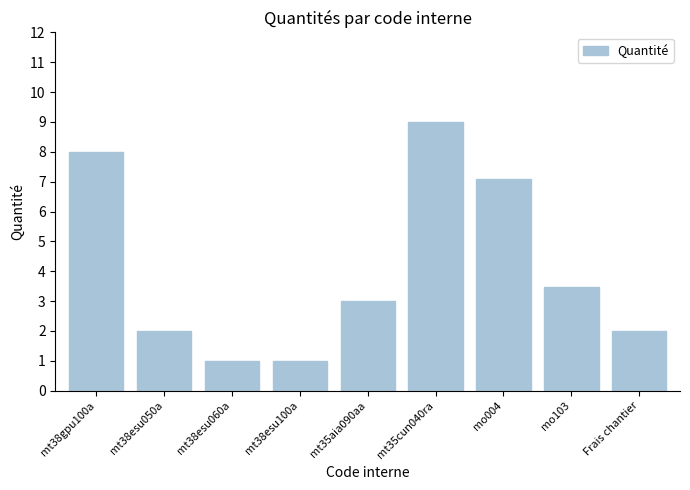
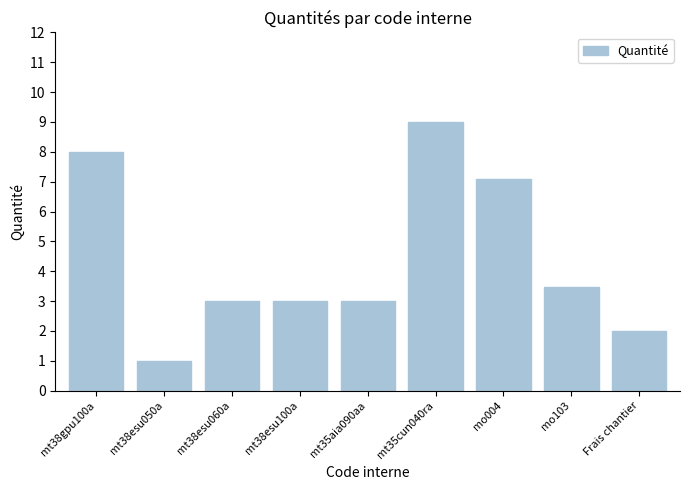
mt38esu050a: 2 -> 1
mt38esu060a: 1 -> 3
mt38esu100a: 1 -> 3
